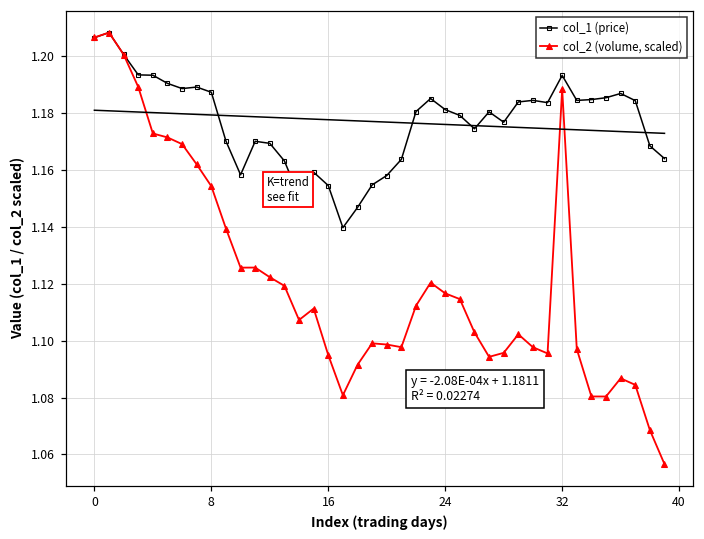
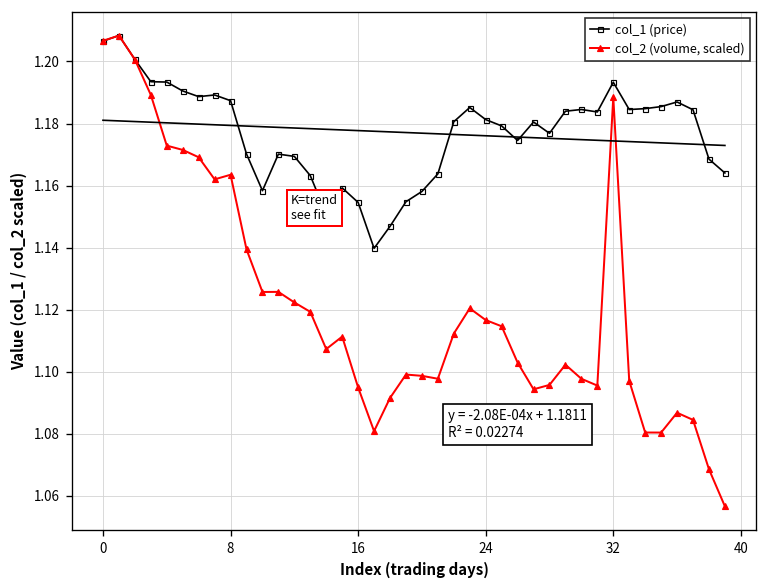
col_2 (volume, scaled), 8: 1.154 -> 1.163
